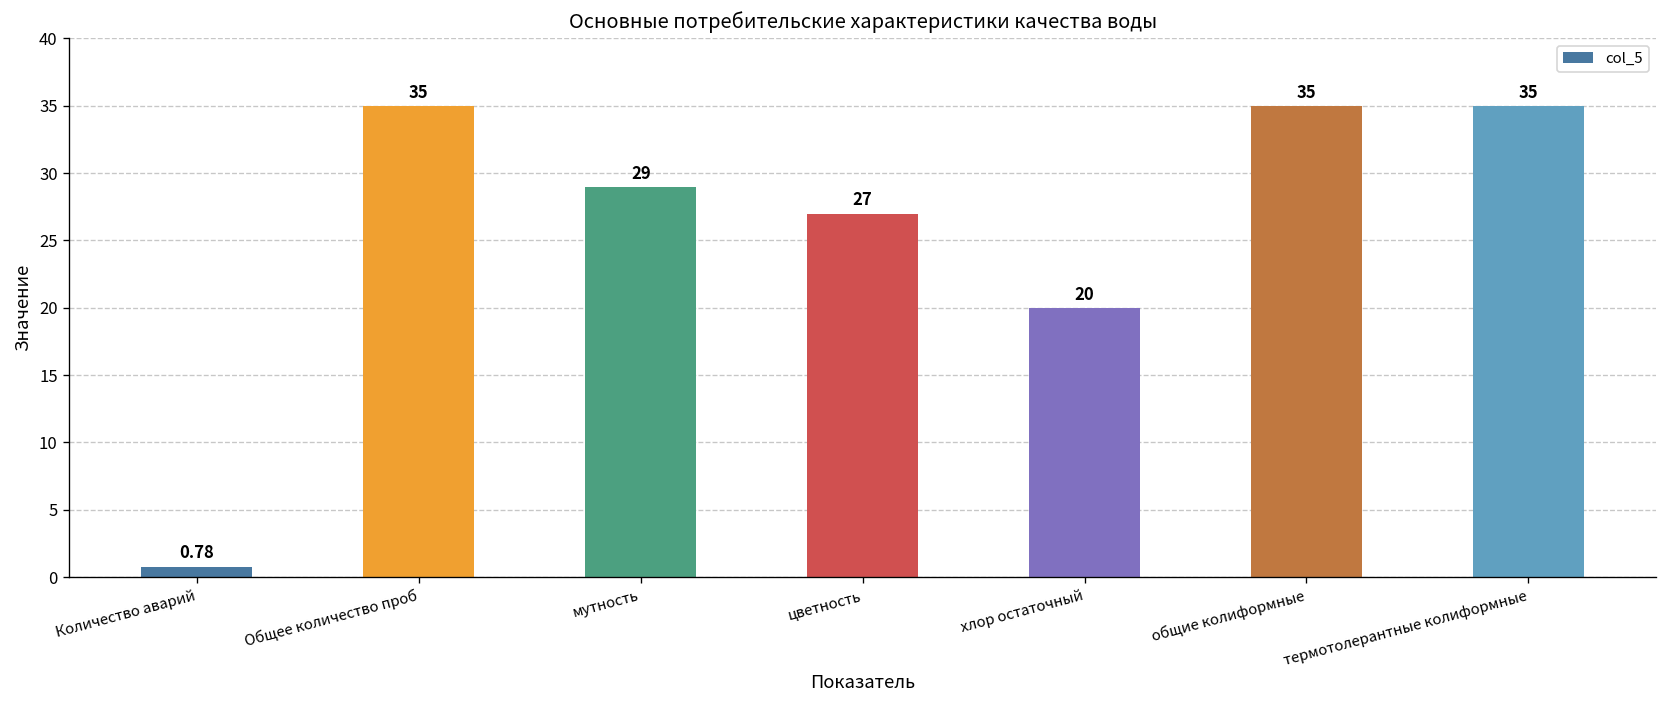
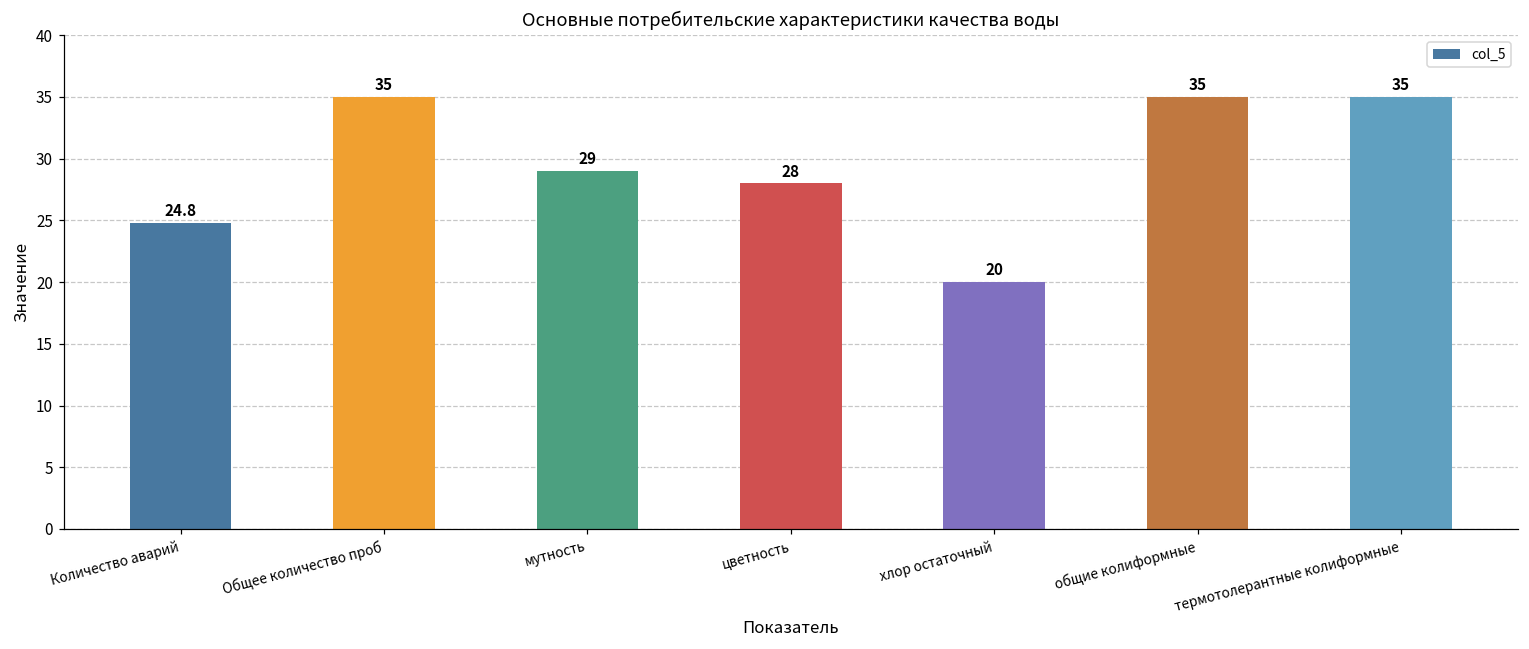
Количество аварий: 0.78 -> 24.8
цветность: 27 -> 28
